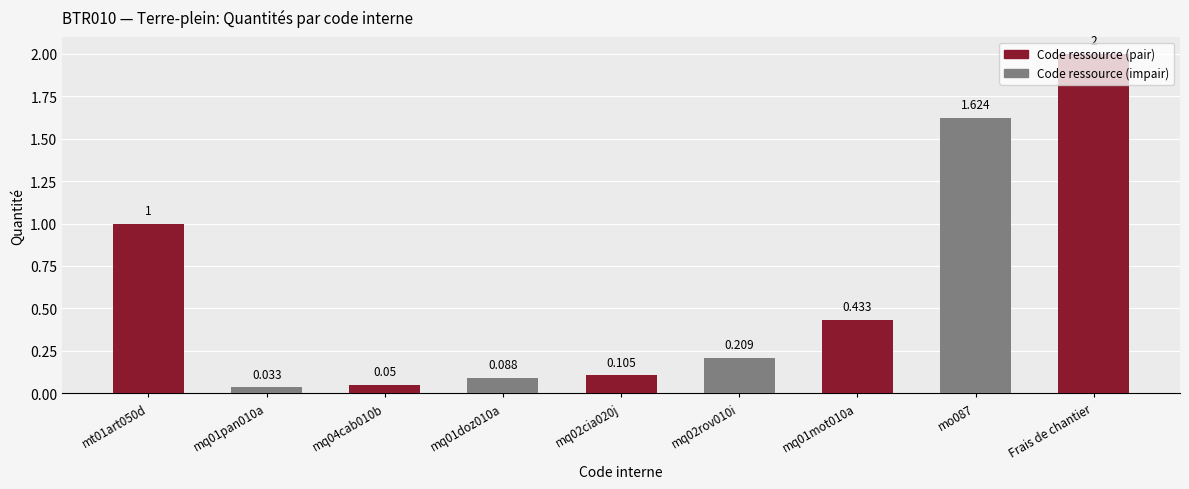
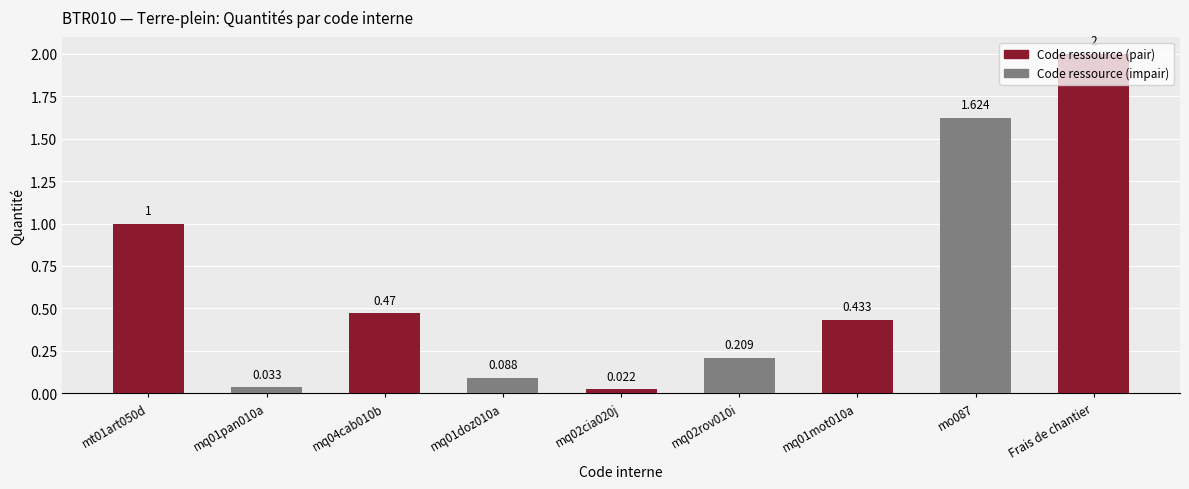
mq04cab010b: 0.05 -> 0.47
mq02cia020j: 0.105 -> 0.022
